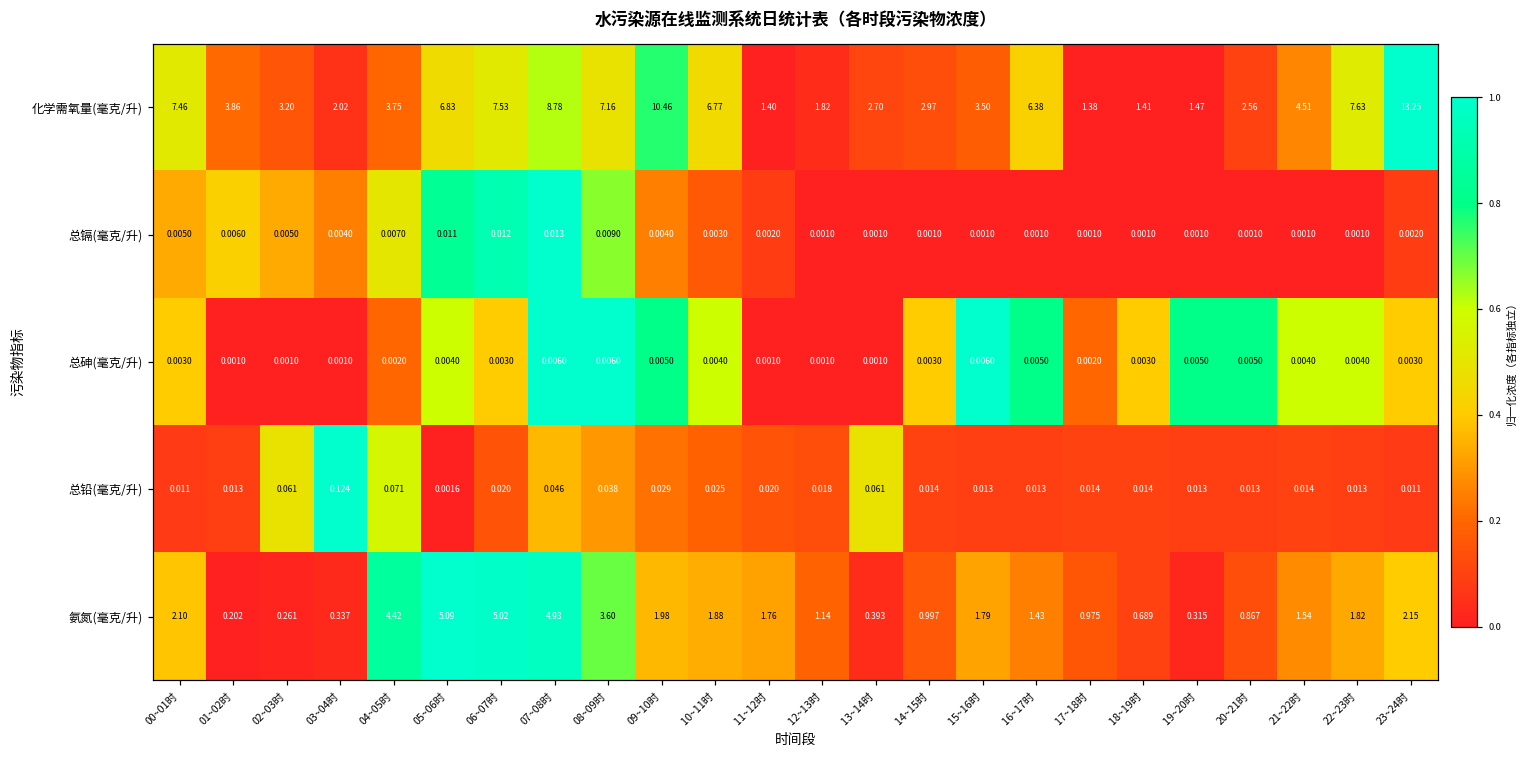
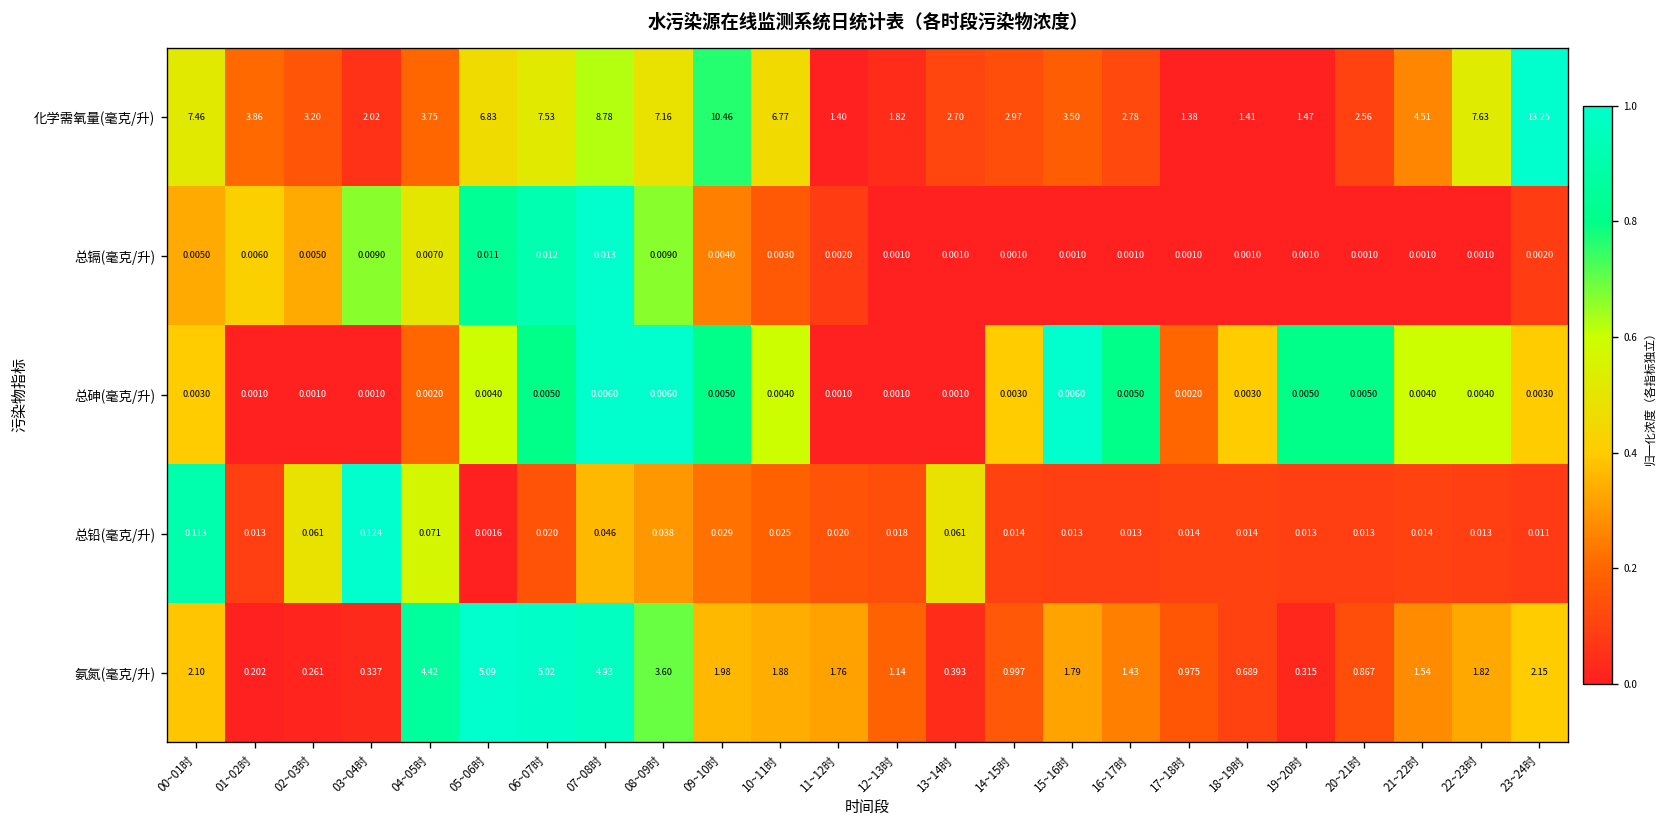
化学需氧量(毫克/升), 16~17时: 6.38 -> 2.78
总镉(毫克/升), 03~04时: 0.0040 -> 0.0090
总砷(毫克/升), 06~07时: 0.0030 -> 0.0050
总铅(毫克/升), 00~01时: 0.011 -> 0.113
